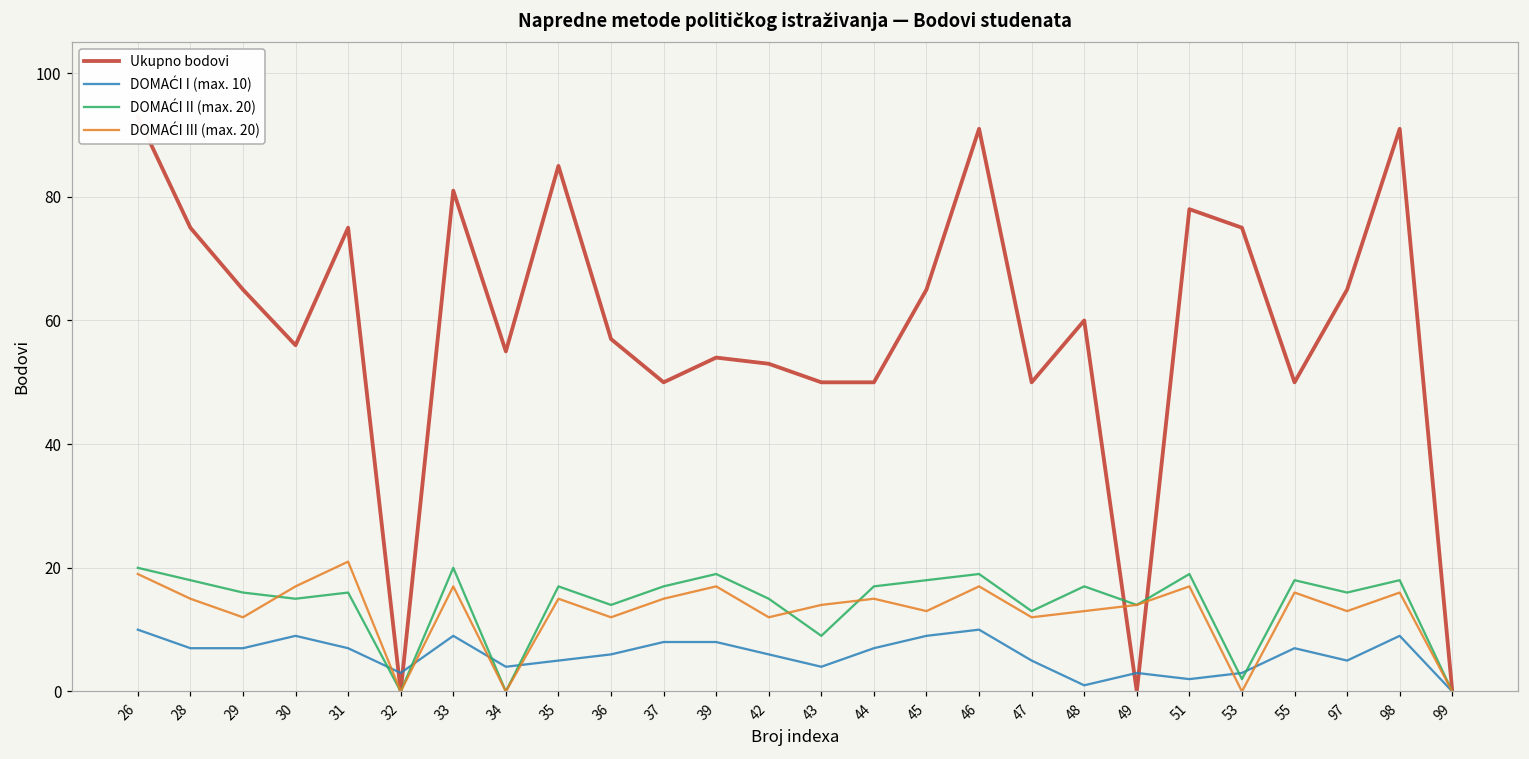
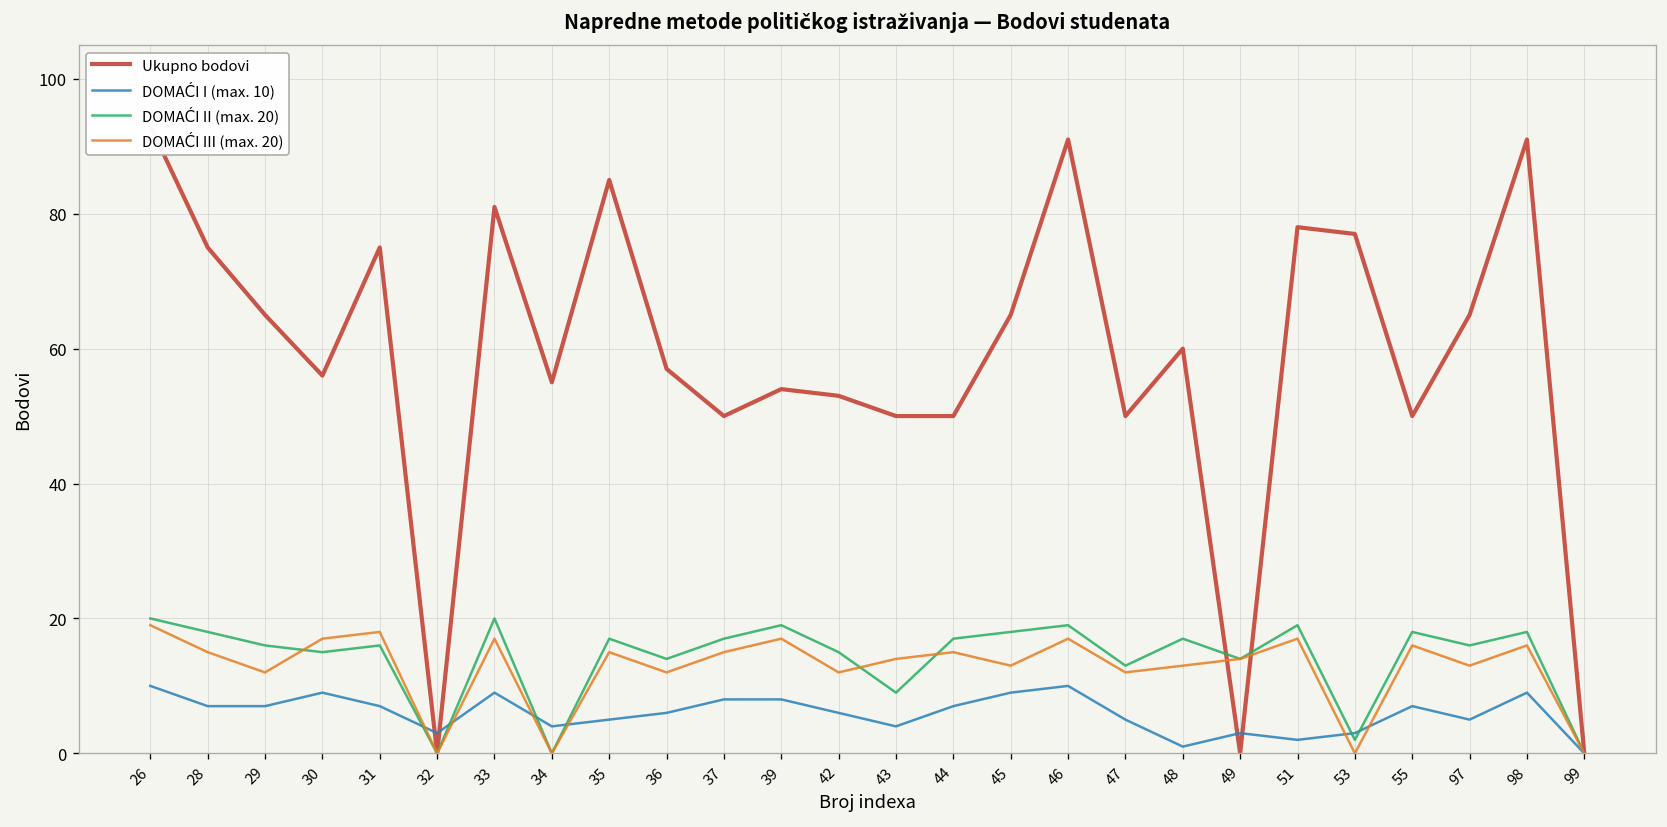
DOMAĆI III (max. 20), 31: 21 -> 18
Ukupno bodovi, 53: 75 -> 77
